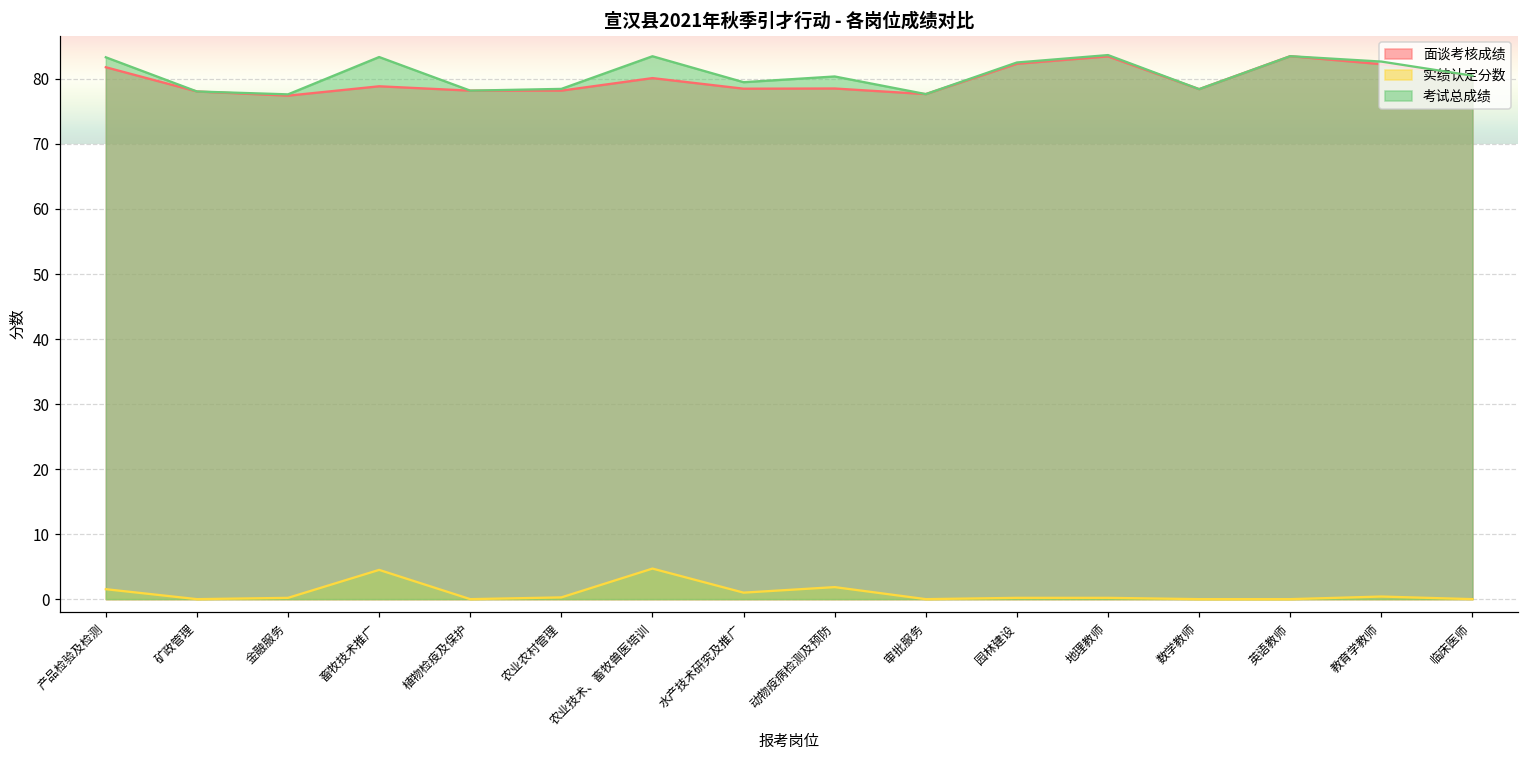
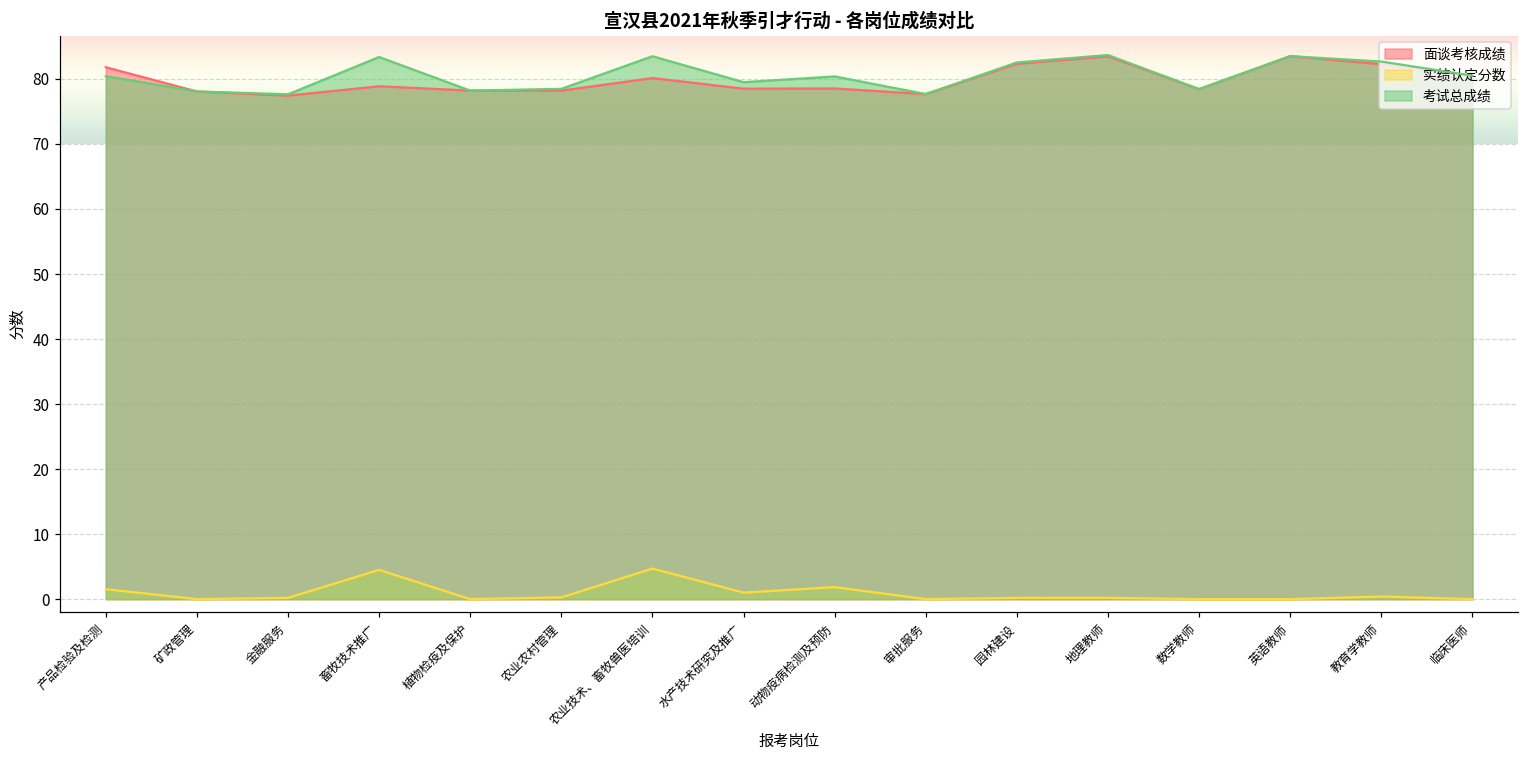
考试总成绩, 产品检验及检测: 83 -> 80
